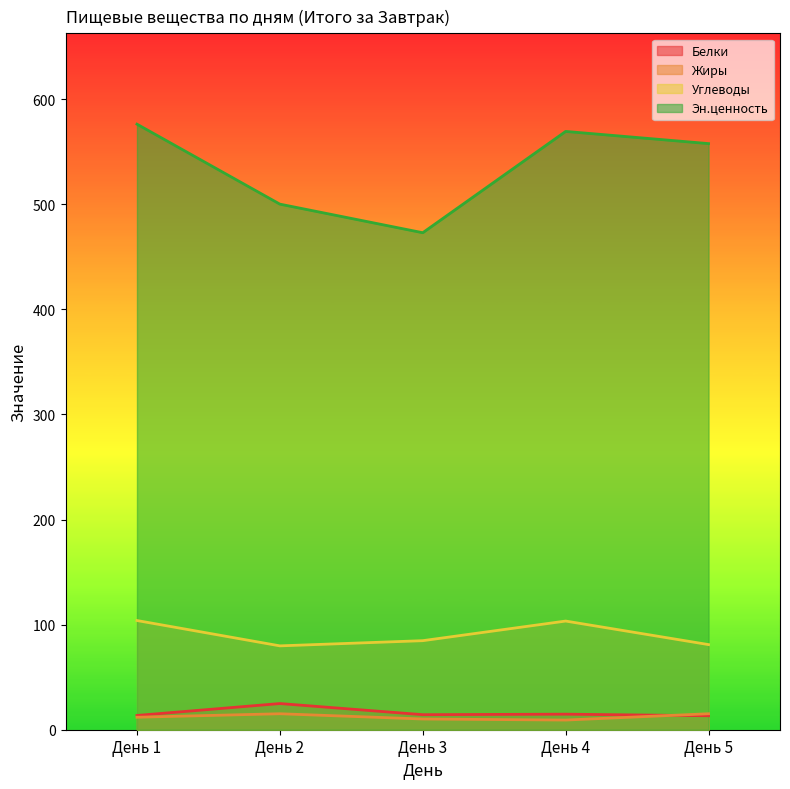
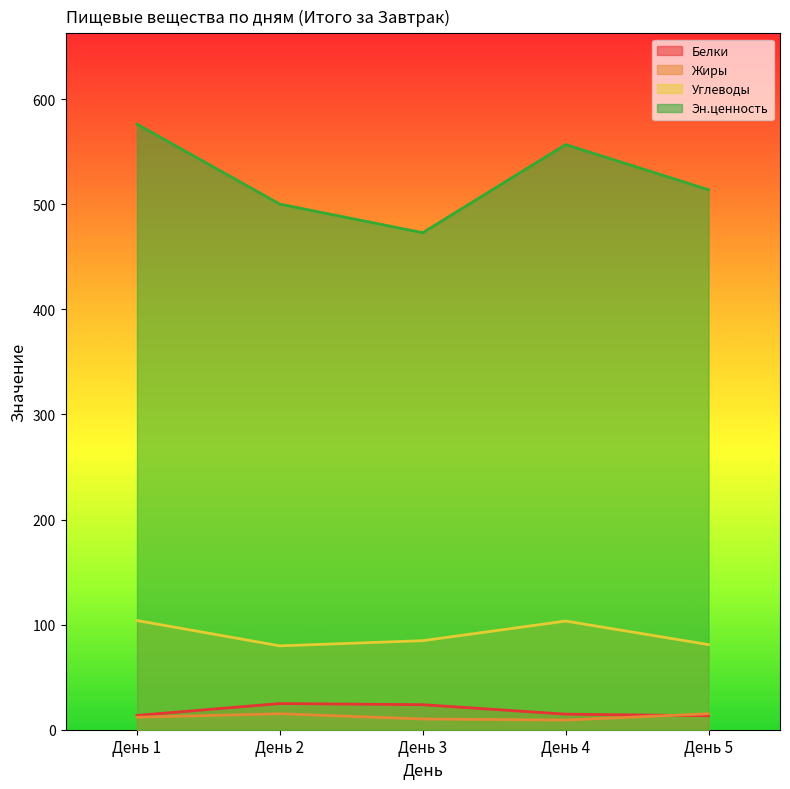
Белки, День 3: 14 -> 24
Эн.ценность, День 4: 569 -> 557
Эн.ценность, День 5: 558 -> 514
